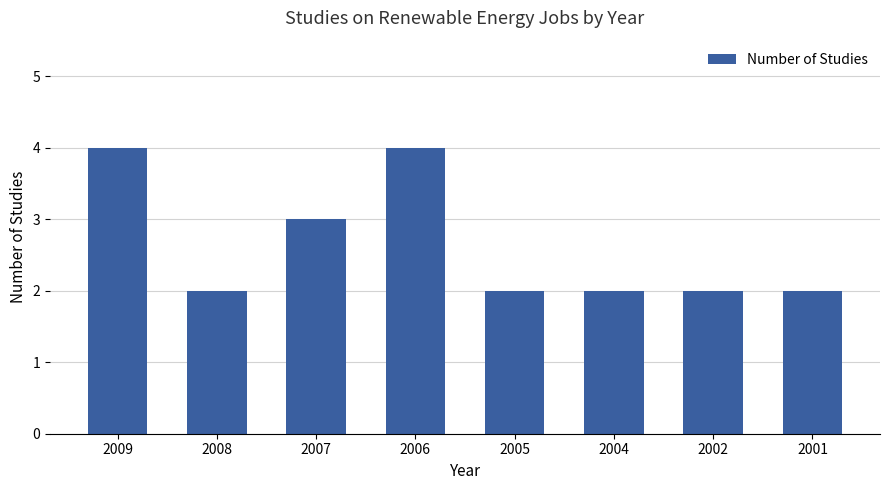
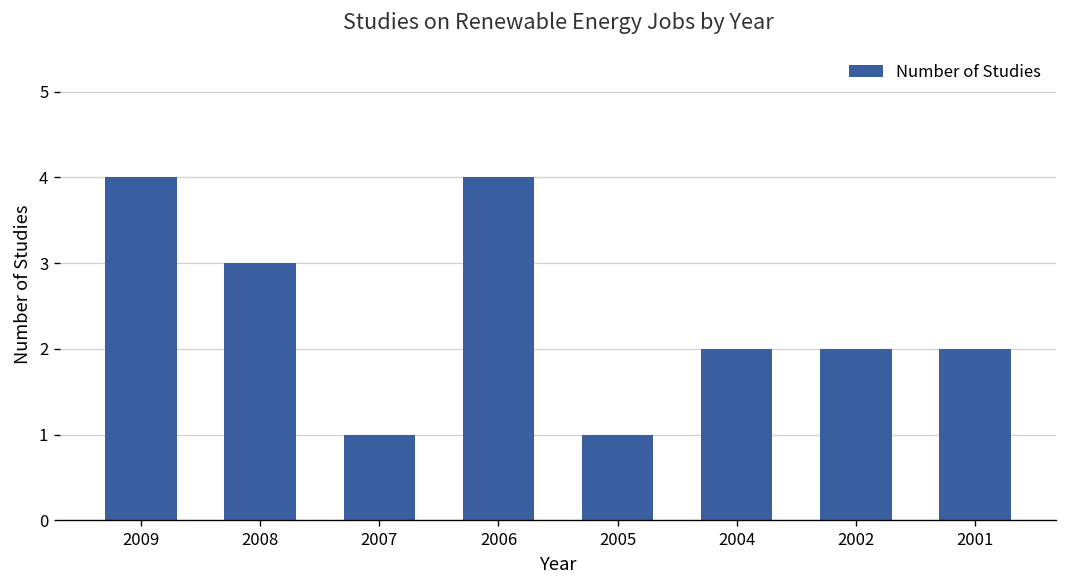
2008: 2 -> 3
2007: 3 -> 1
2005: 2 -> 1
